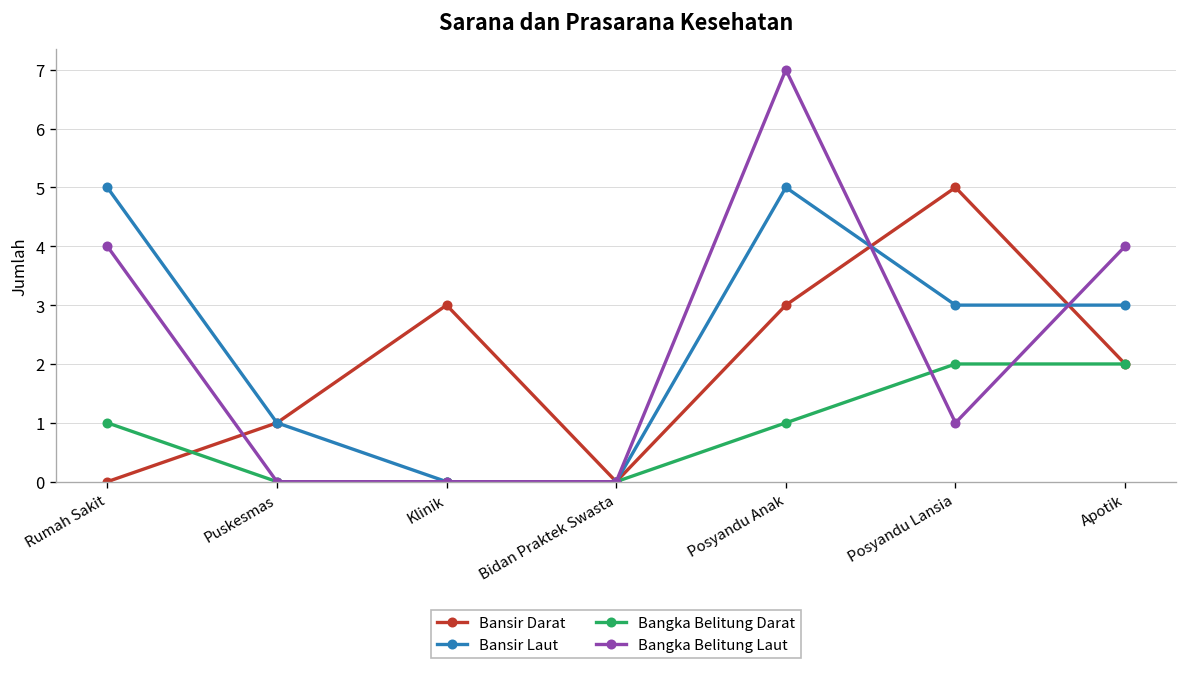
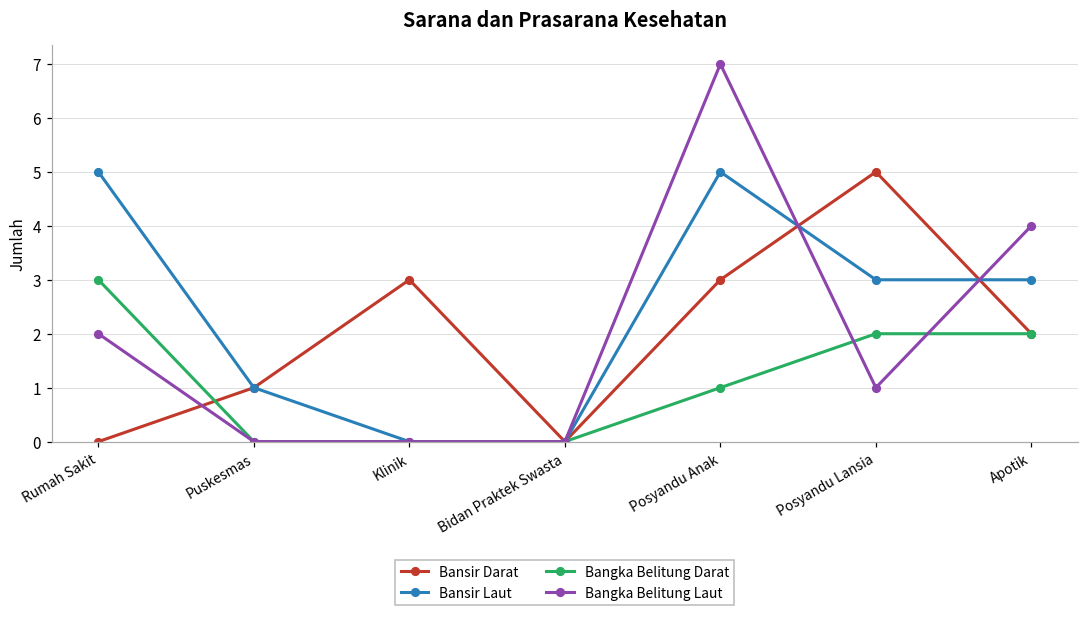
Bangka Belitung Darat, Rumah Sakit: 1 -> 3
Bangka Belitung Laut, Rumah Sakit: 4 -> 2
